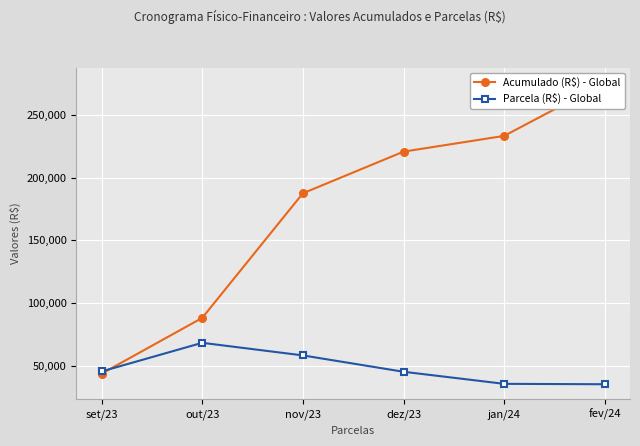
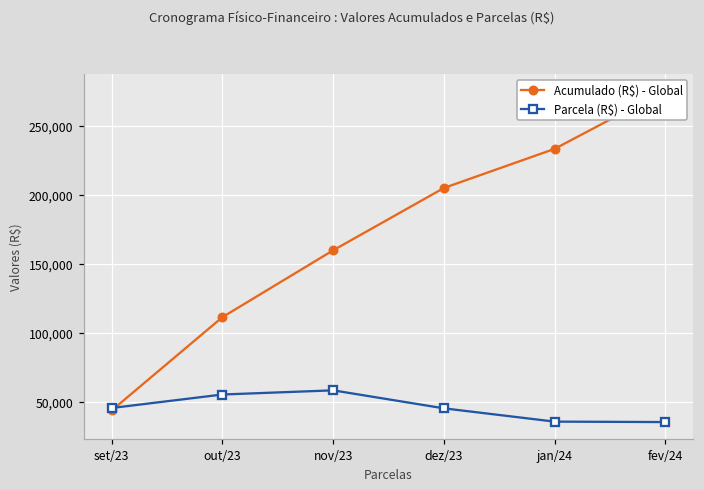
Acumulado (R$) - Global, out/23: 88,000 -> 111,000
Parcela (R$) - Global, out/23: 68,000 -> 55,000
Acumulado (R$) - Global, nov/23: 187,000 -> 160,000
Acumulado (R$) - Global, dez/23: 221,000 -> 205,000
